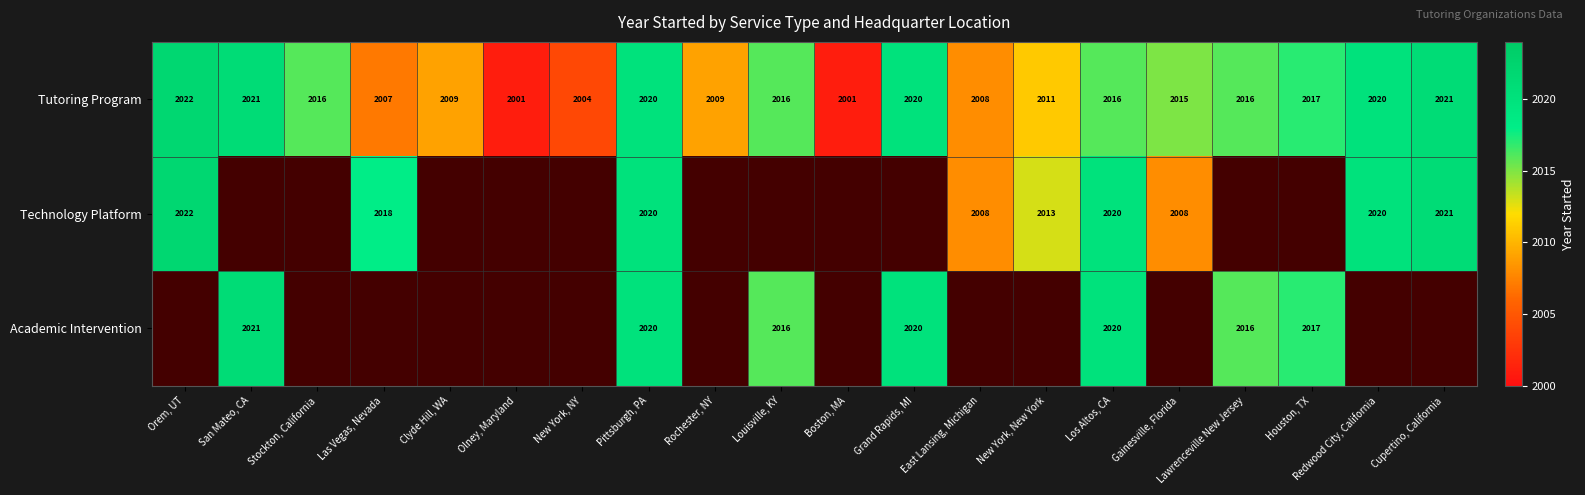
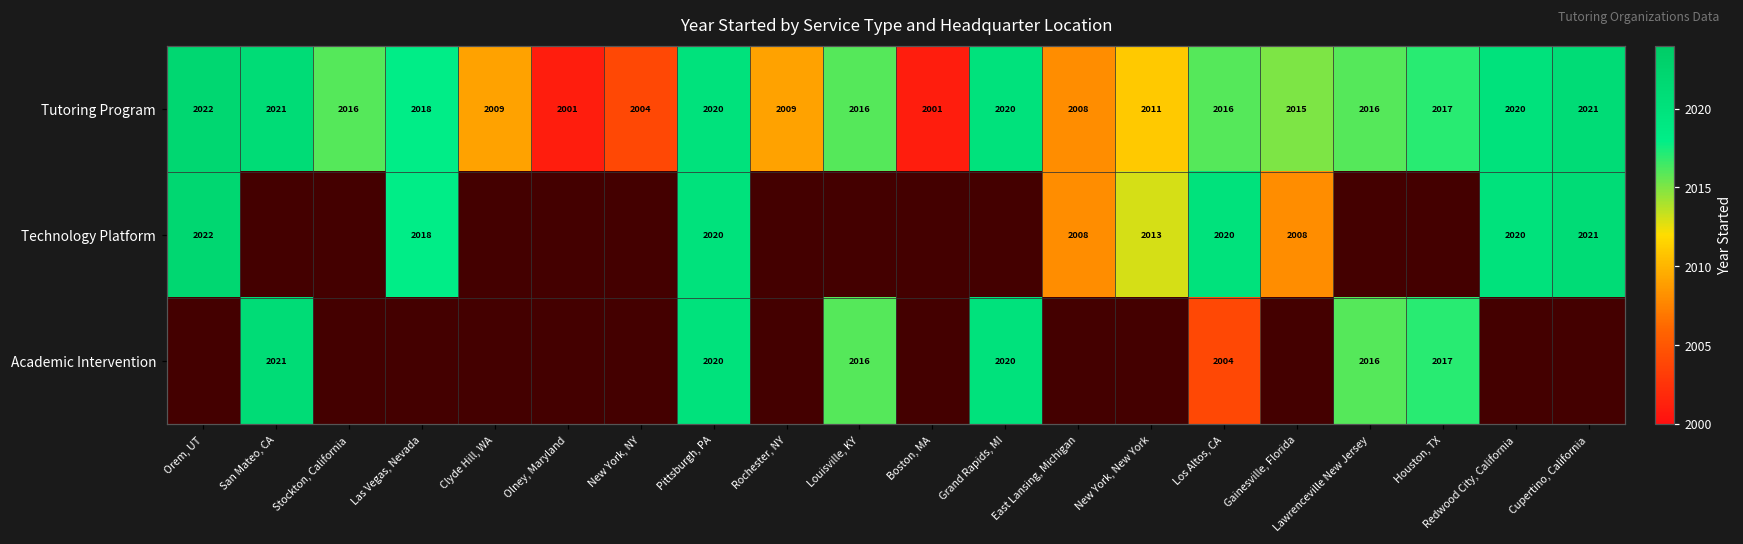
Tutoring Program, Las Vegas, Nevada: 2007 -> 2018
Academic Intervention, Los Altos, CA: 2020 -> 2004
